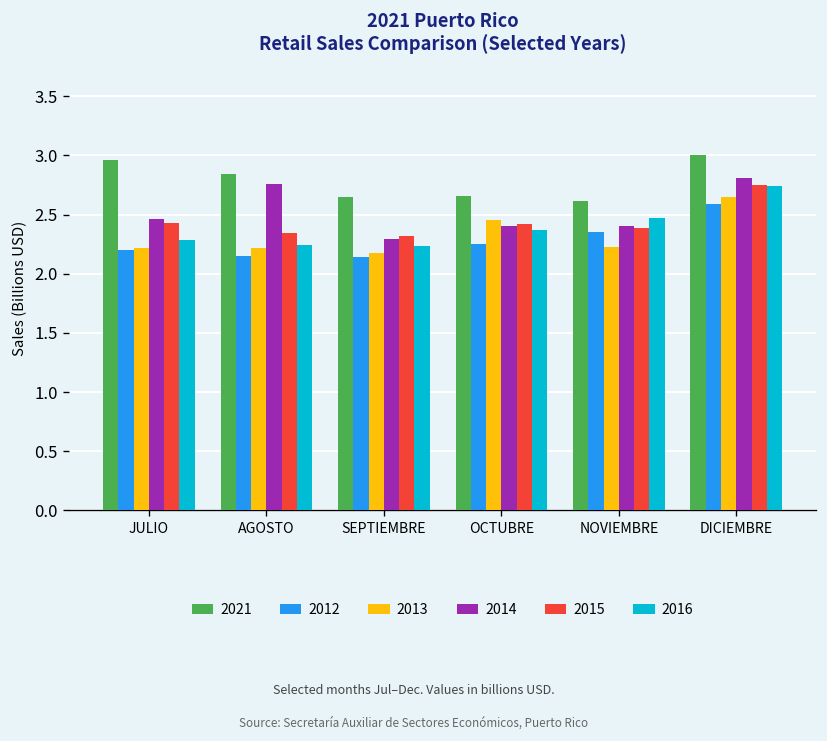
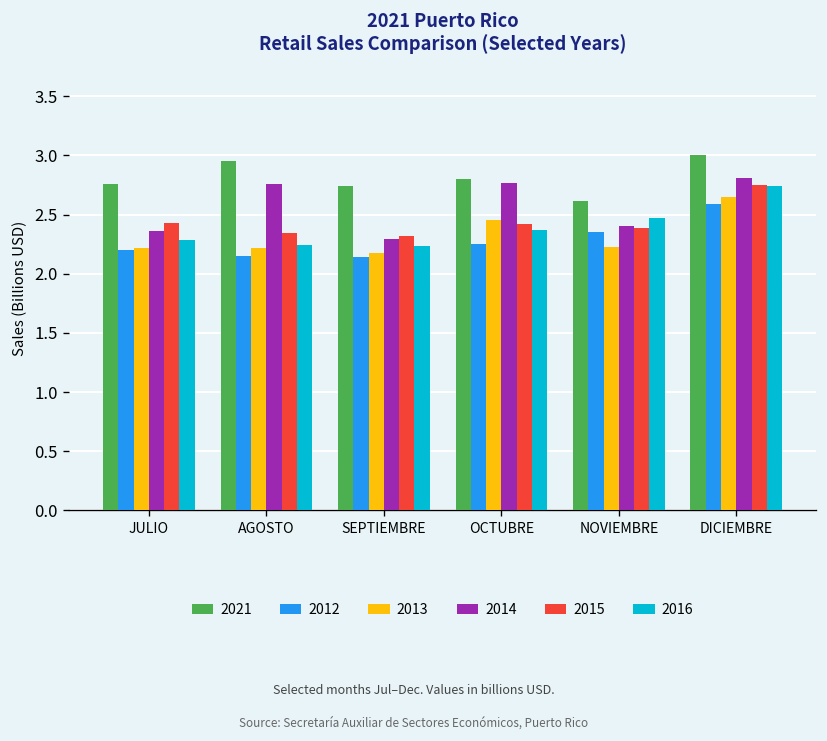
2021, JULIO: 3.0 -> 2.8
2014, JULIO: 2.5 -> 2.4
2021, AGOSTO: 2.8 -> 2.9
2021, SEPTIEMBRE: 2.65 -> 2.74
2021, OCTUBRE: 2.7 -> 2.8
2014, OCTUBRE: 2.4 -> 2.8
